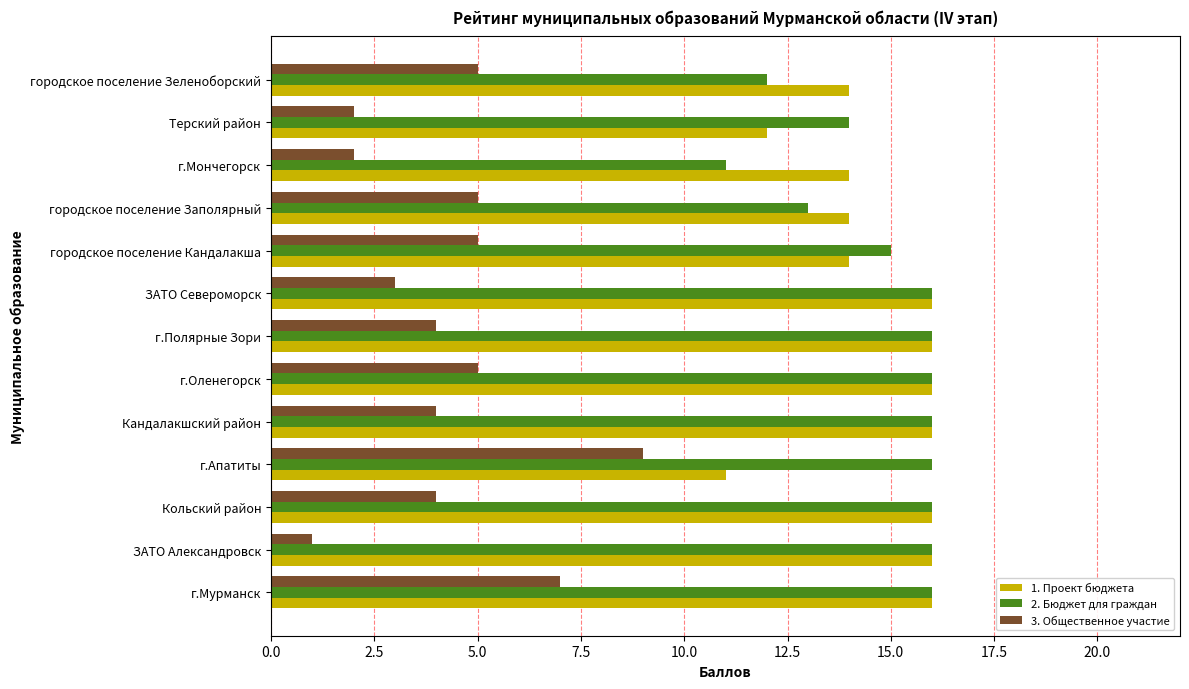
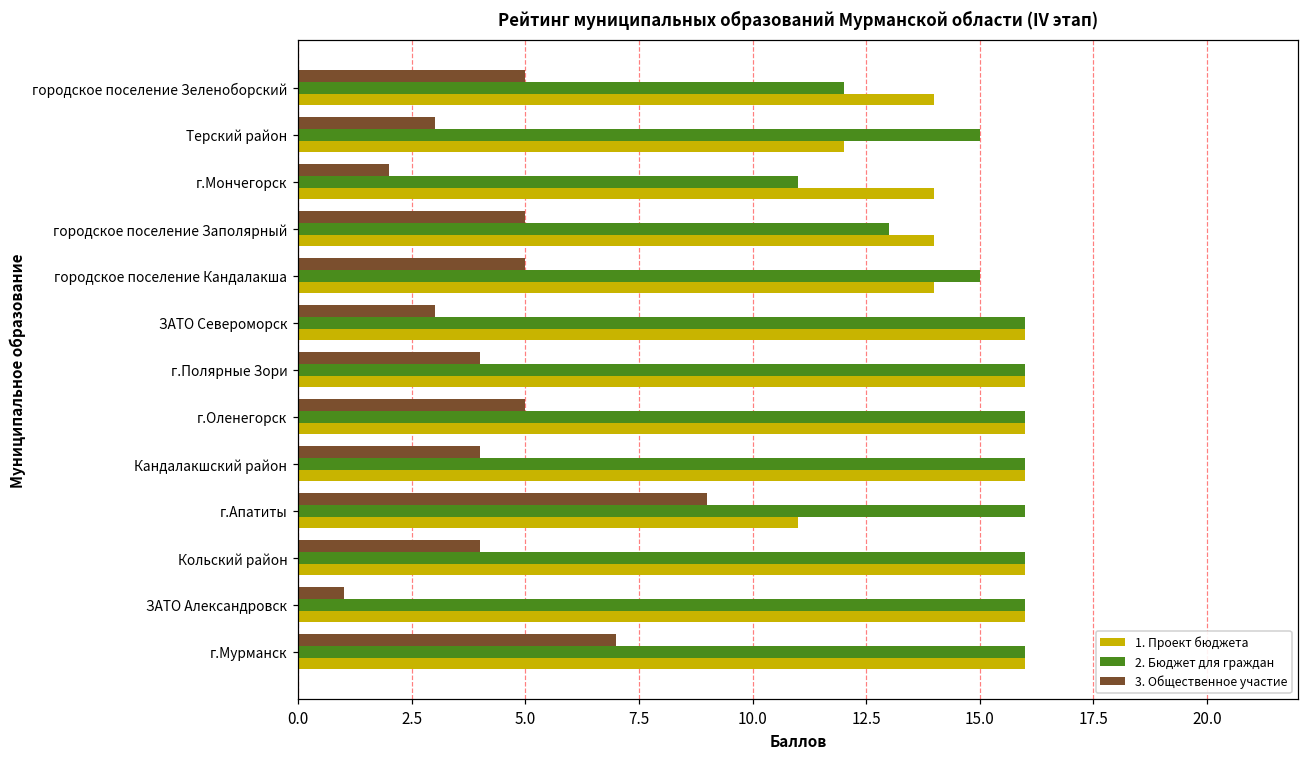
3. Общественное участие, Терский район: 2 -> 3
2. Бюджет для граждан, Терский район: 14 -> 15
